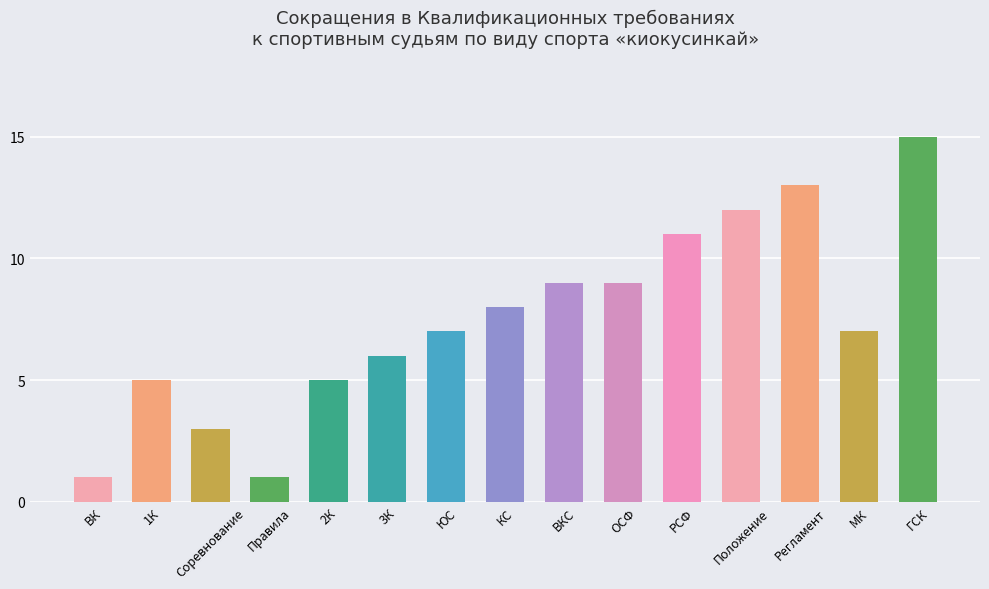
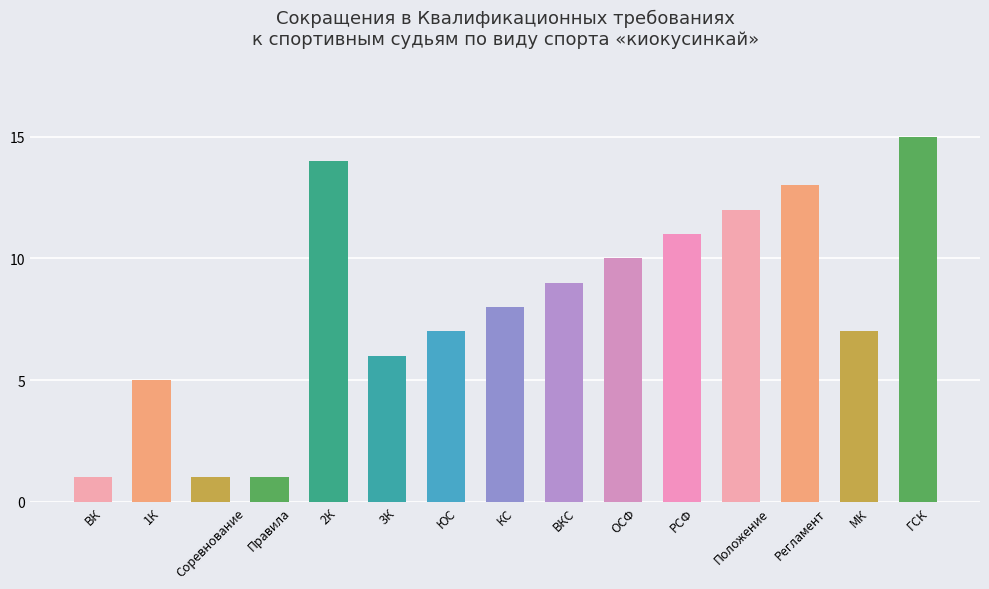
Соревнование: 3 -> 1
2К: 5 -> 14
ОСФ: 9 -> 10
